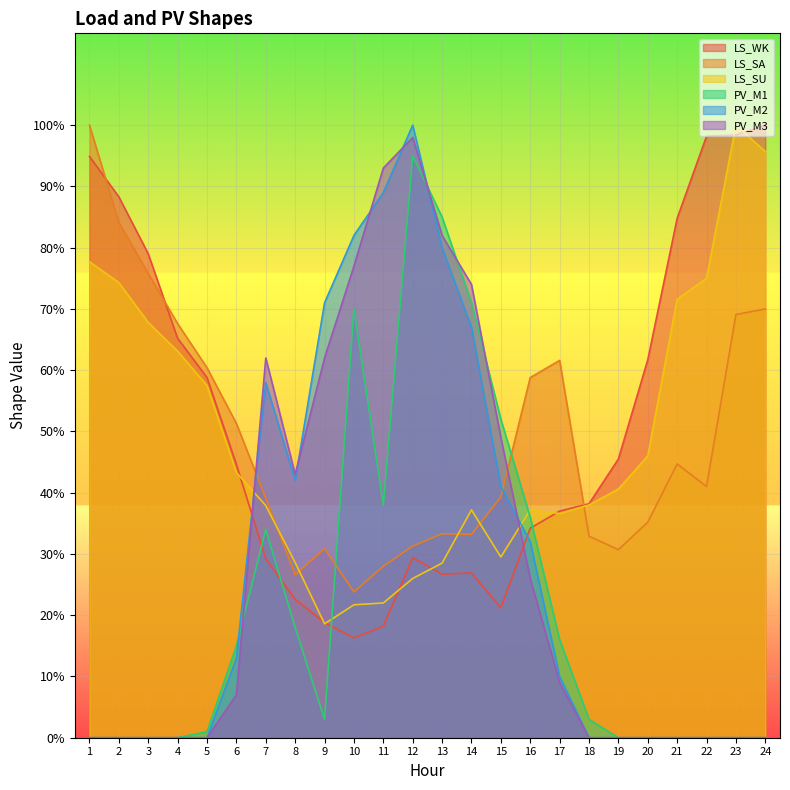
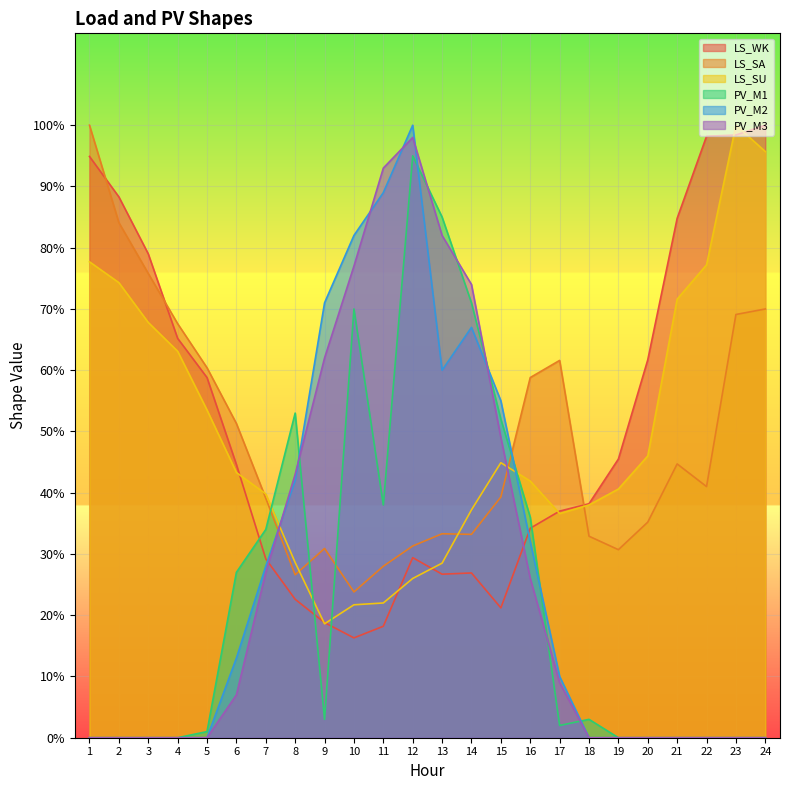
LS_SU, 5: 57% -> 54%
PV_M1, 6: 15% -> 27%
LS_SU, 7: 38% -> 40%
PV_M2, 7: 58% -> 28%
PV_M3, 7: 62% -> 27%
PV_M1, 8: 18% -> 53%
PV_M2, 13: 80% -> 60%
LS_SU, 15: 30% -> 45%
PV_M2, 15: 41% -> 55%
LS_SU, 16: 37% -> 42%
PV_M1, 17: 16% -> 2%
LS_SU, 22: 75% -> 77%
